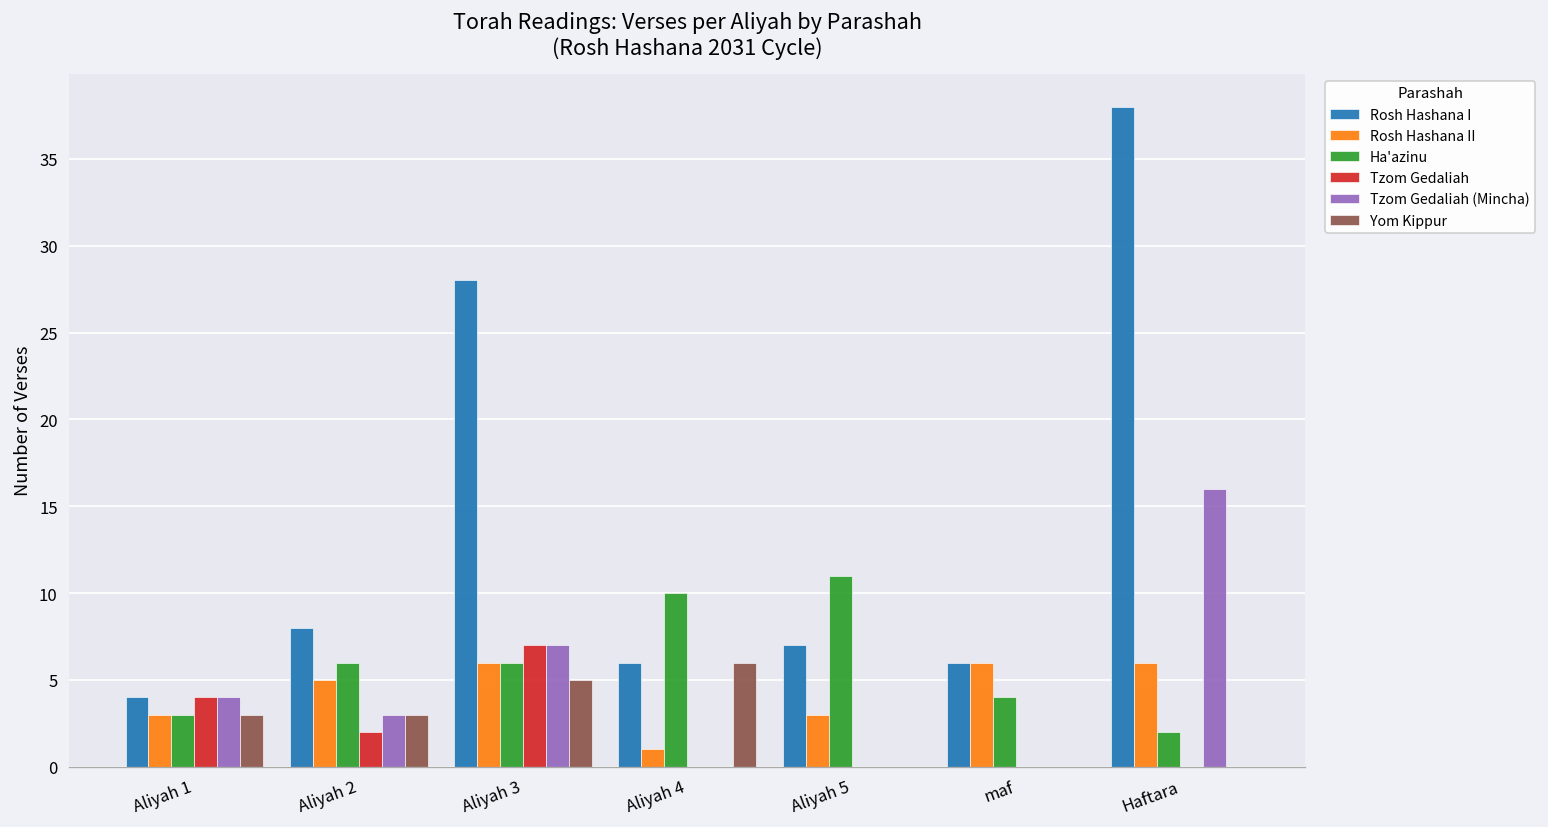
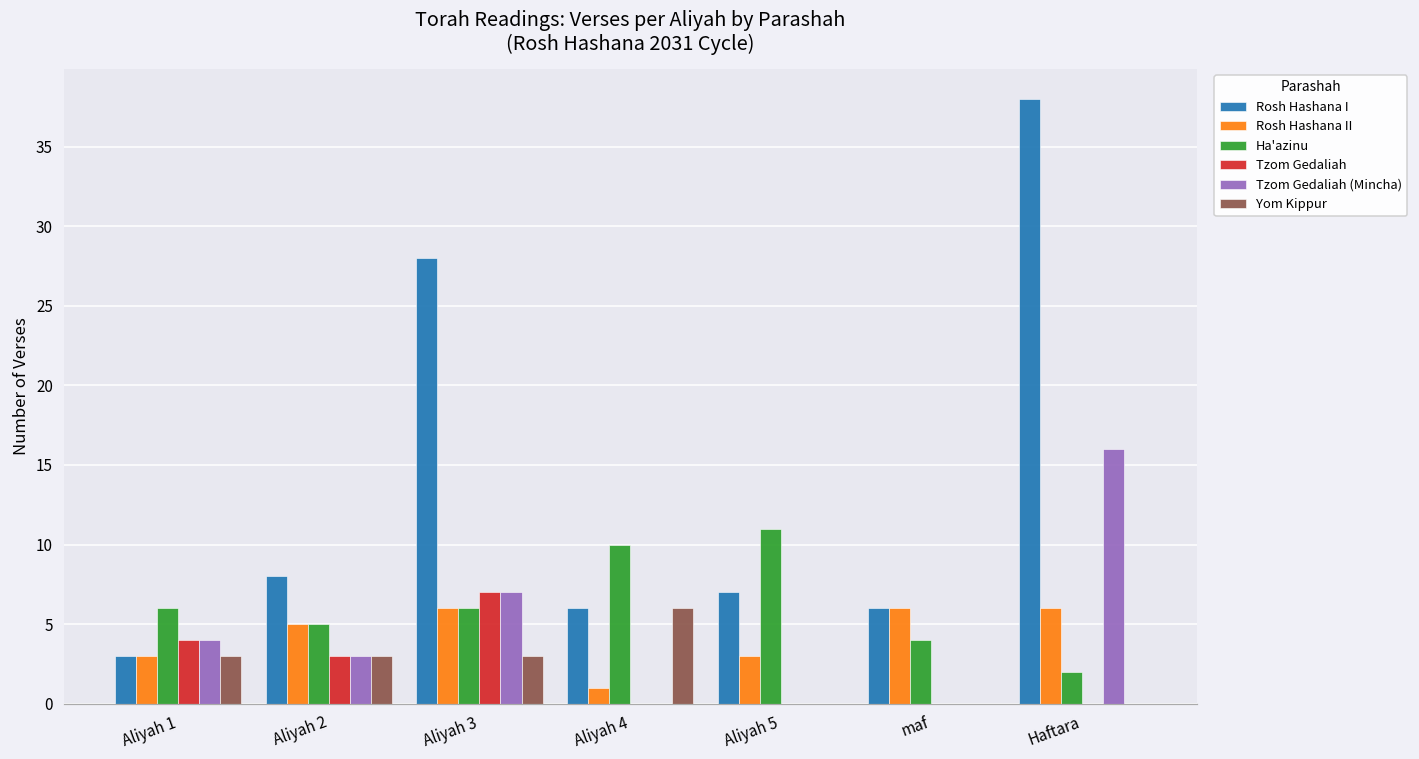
Rosh Hashana I, Aliyah 1: 4 -> 3
Ha'azinu, Aliyah 1: 3 -> 6
Ha'azinu, Aliyah 2: 6 -> 5
Tzom Gedaliah, Aliyah 2: 2 -> 3
Yom Kippur, Aliyah 3: 5 -> 3
